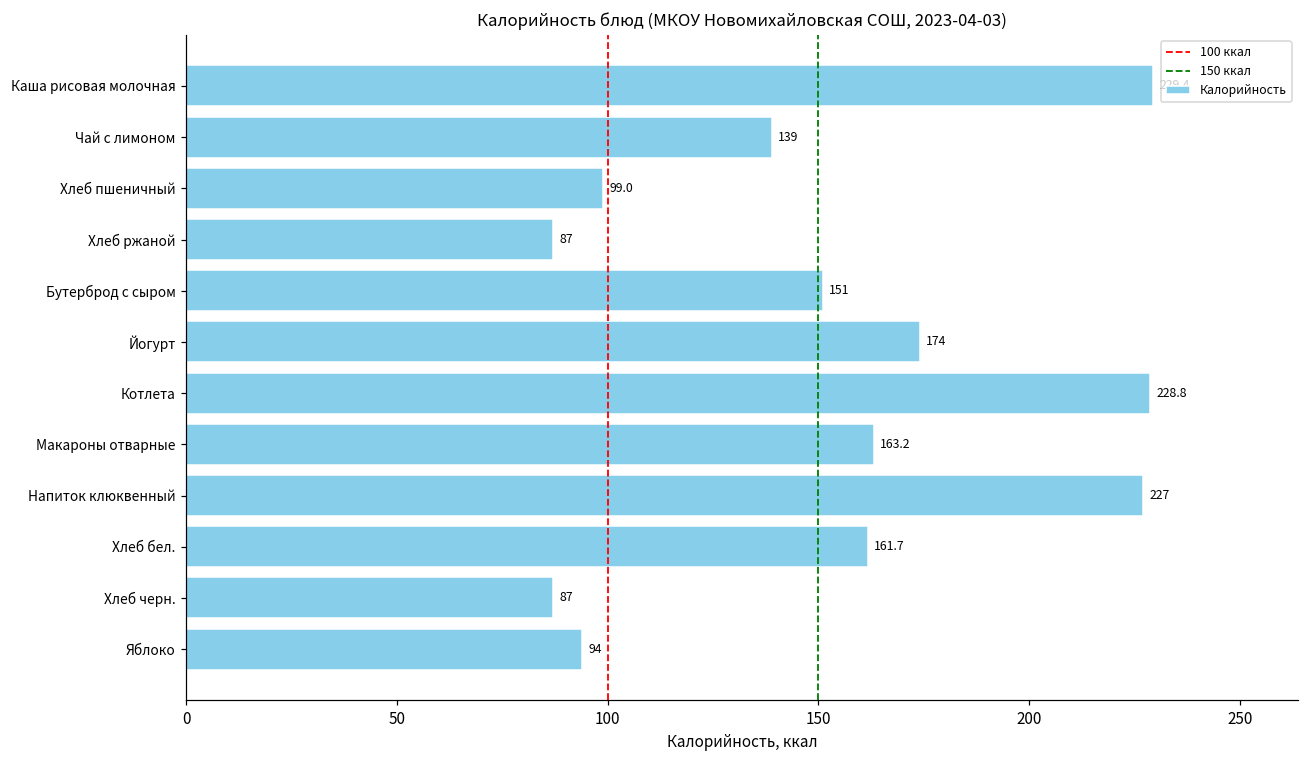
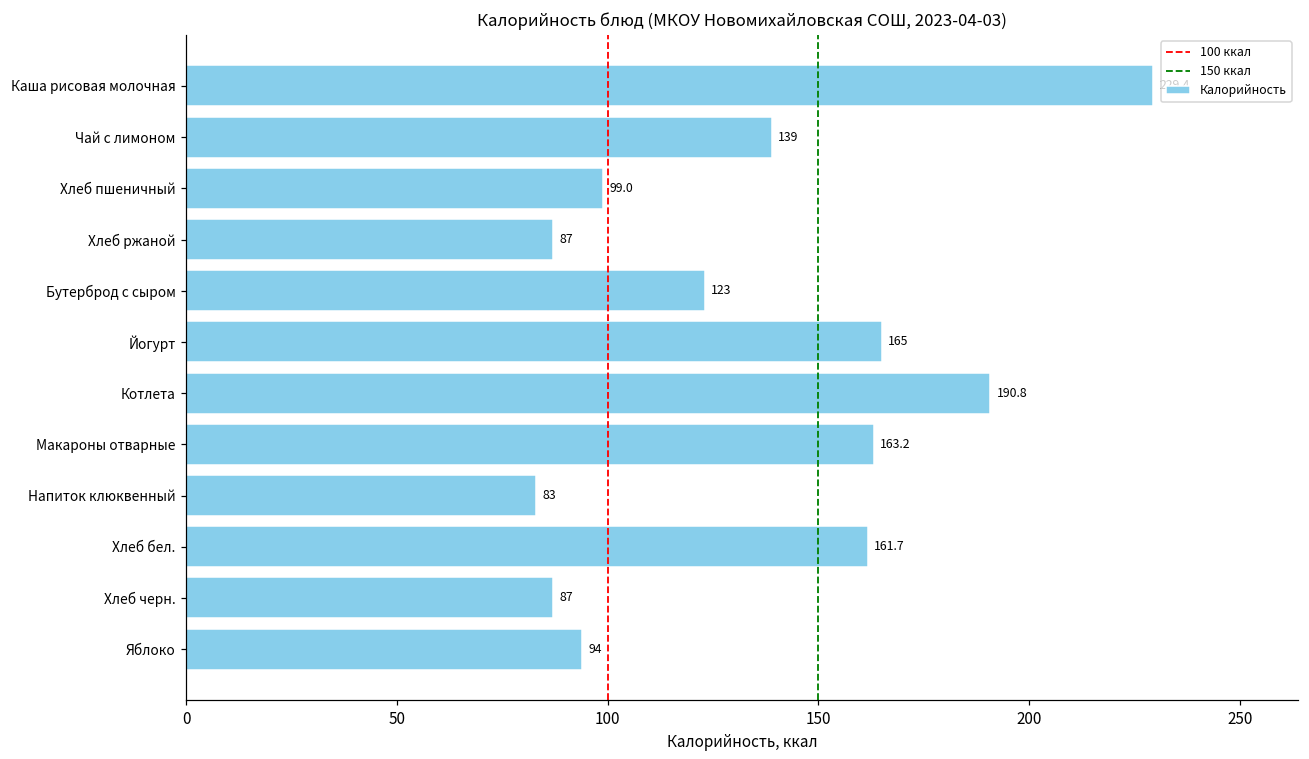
Бутерброд с сыром: 151 -> 123
Йогурт: 174 -> 165
Котлета: 228.8 -> 190.8
Напиток клюквенный: 227 -> 83
